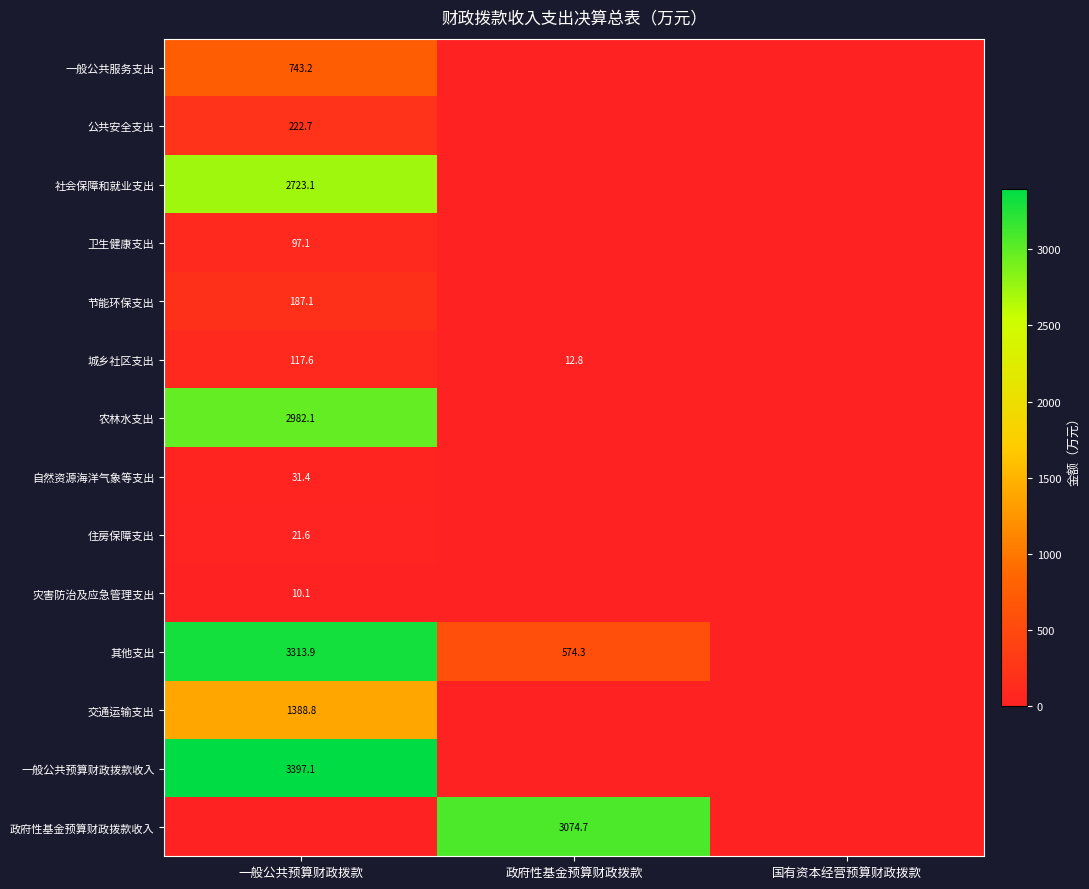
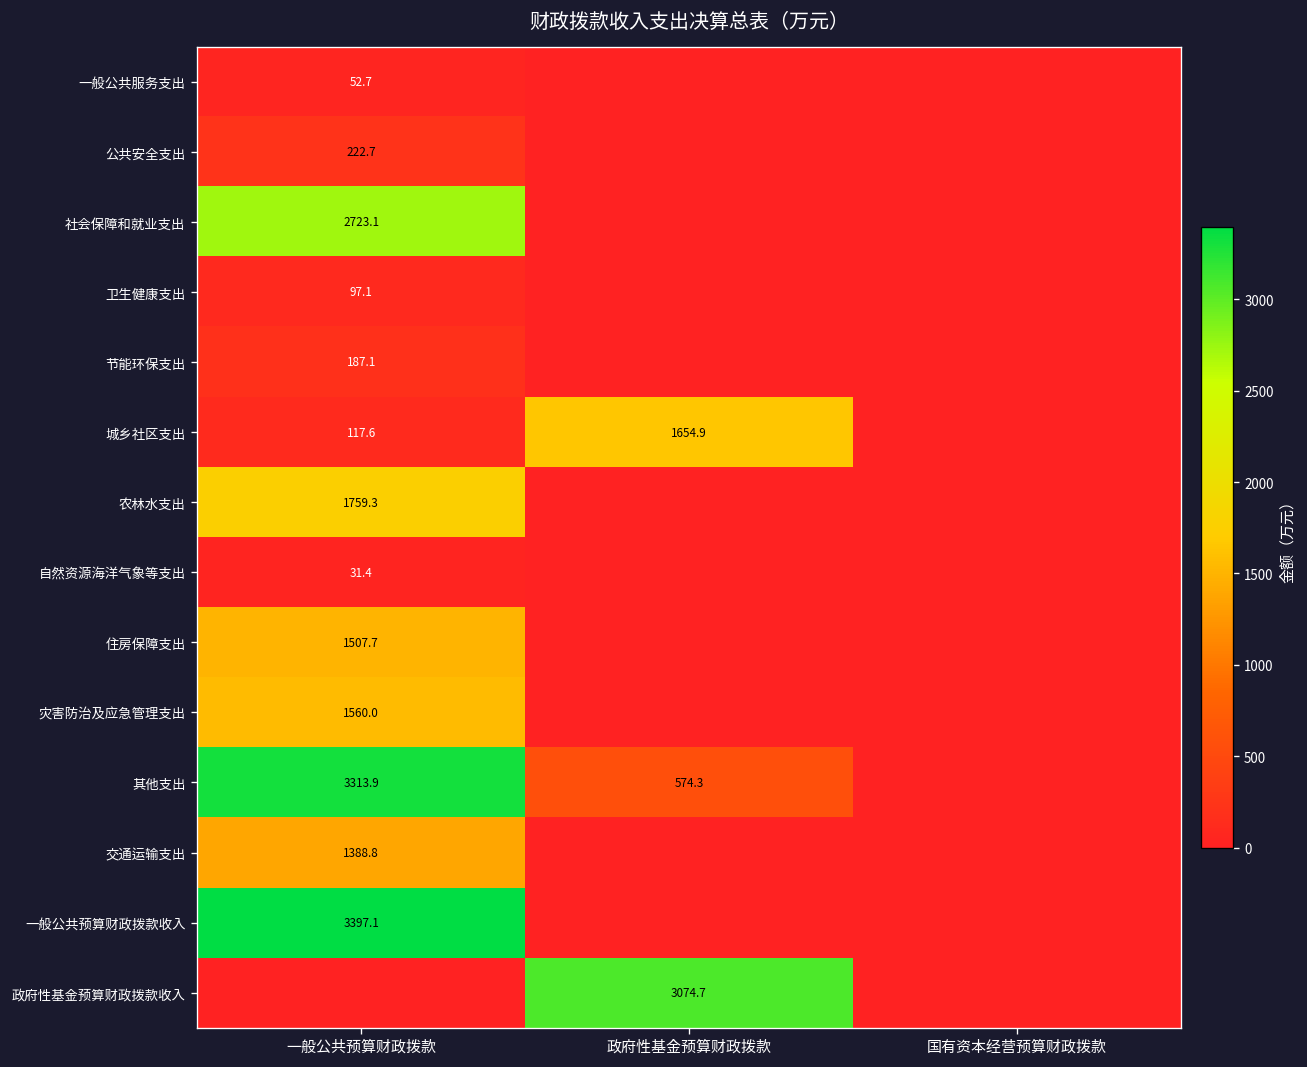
一般公共服务支出, 一般公共预算财政拨款: 743.2 -> 52.7
城乡社区支出, 政府性基金预算财政拨款: 12.8 -> 1654.9
农林水支出, 一般公共预算财政拨款: 2982.1 -> 1759.3
住房保障支出, 一般公共预算财政拨款: 21.6 -> 1507.7
灾害防治及应急管理支出, 一般公共预算财政拨款: 10.1 -> 1560.0
